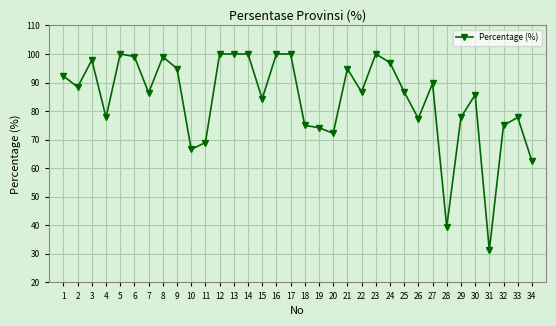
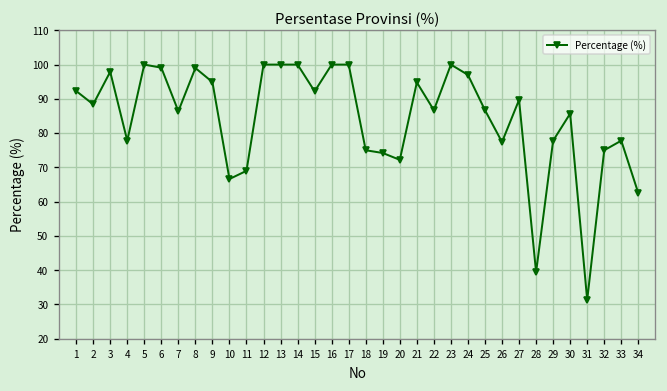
15: 84 -> 92
